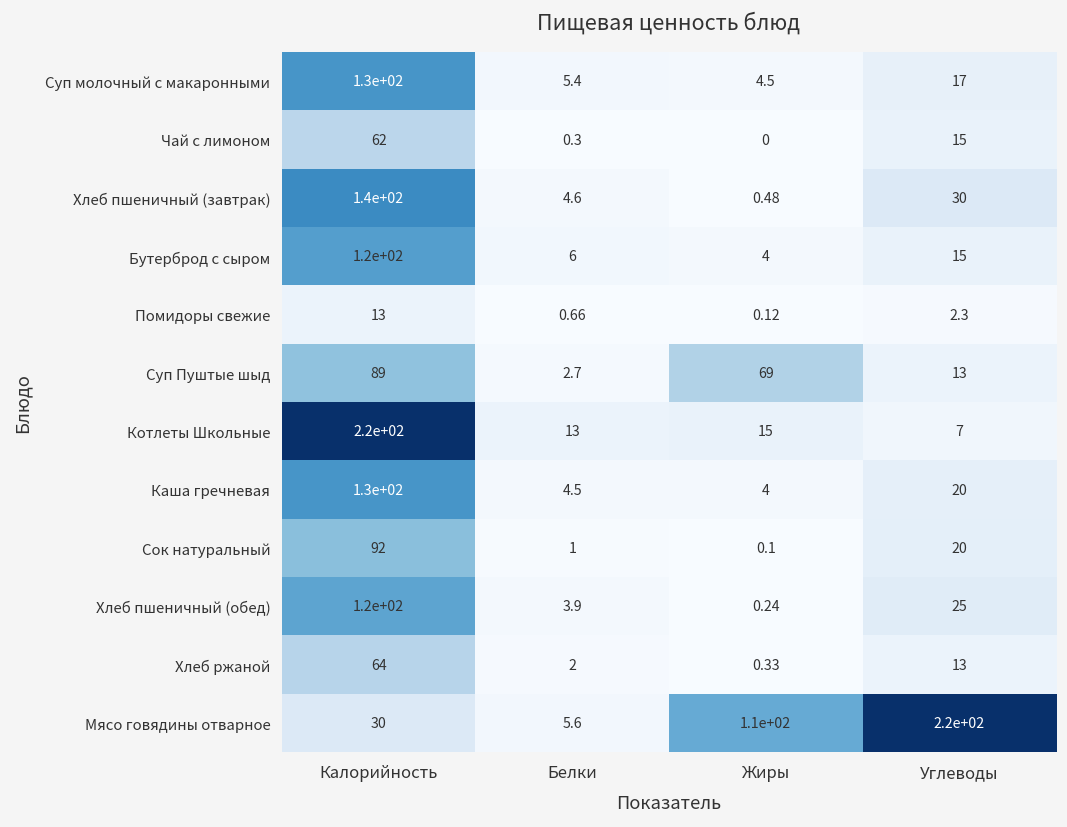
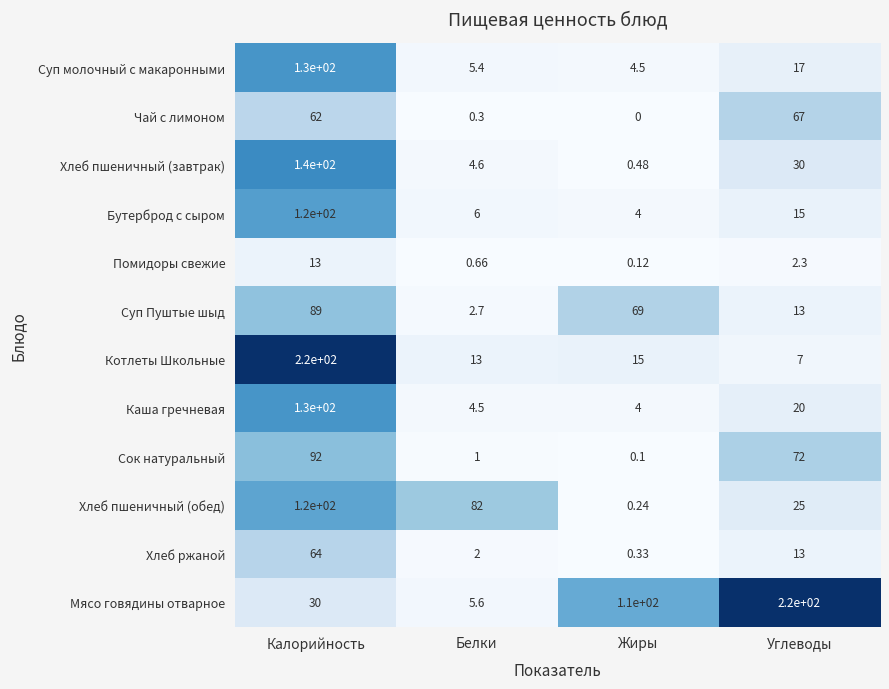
Чай с лимоном, Углеводы: 15 -> 67
Сок натуральный, Углеводы: 20 -> 72
Хлеб пшеничный (обед), Белки: 3.9 -> 82
